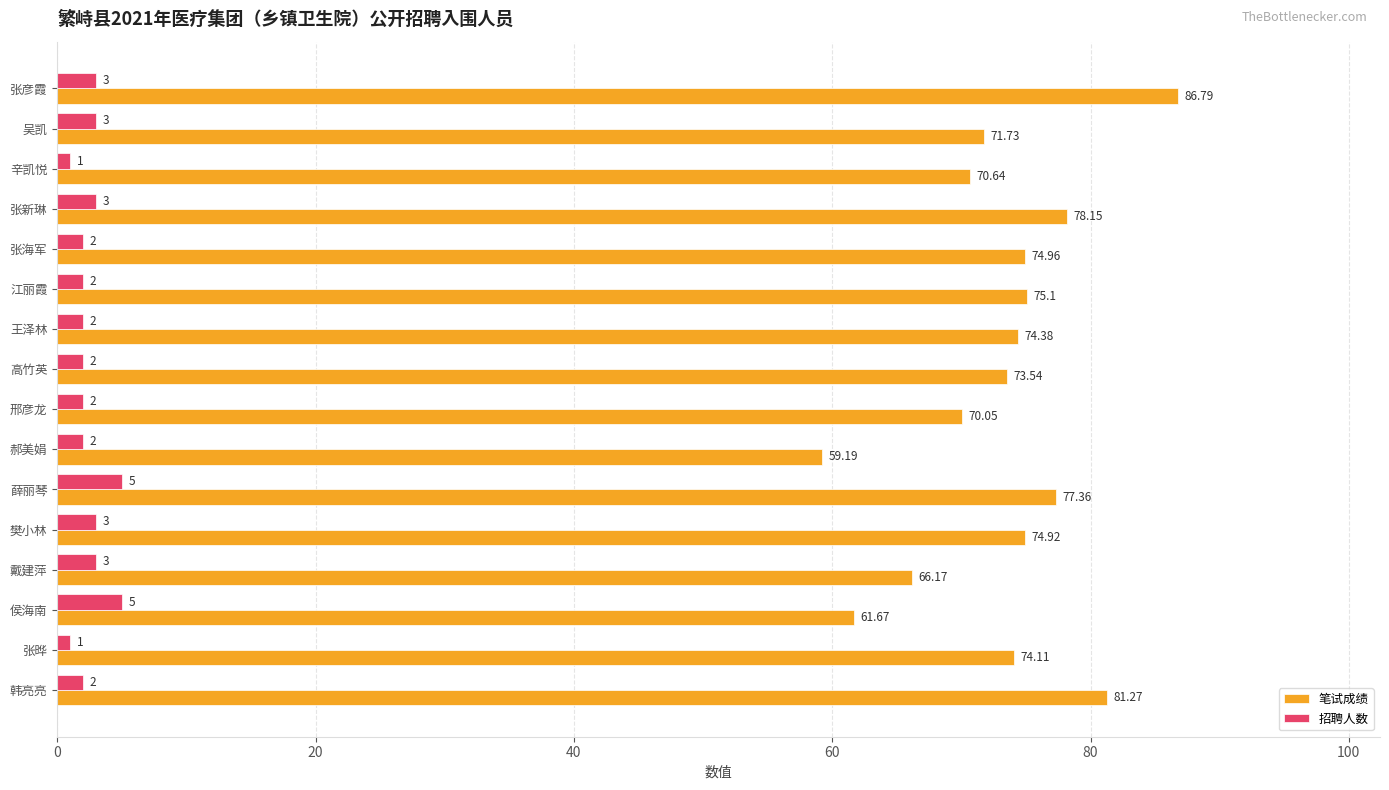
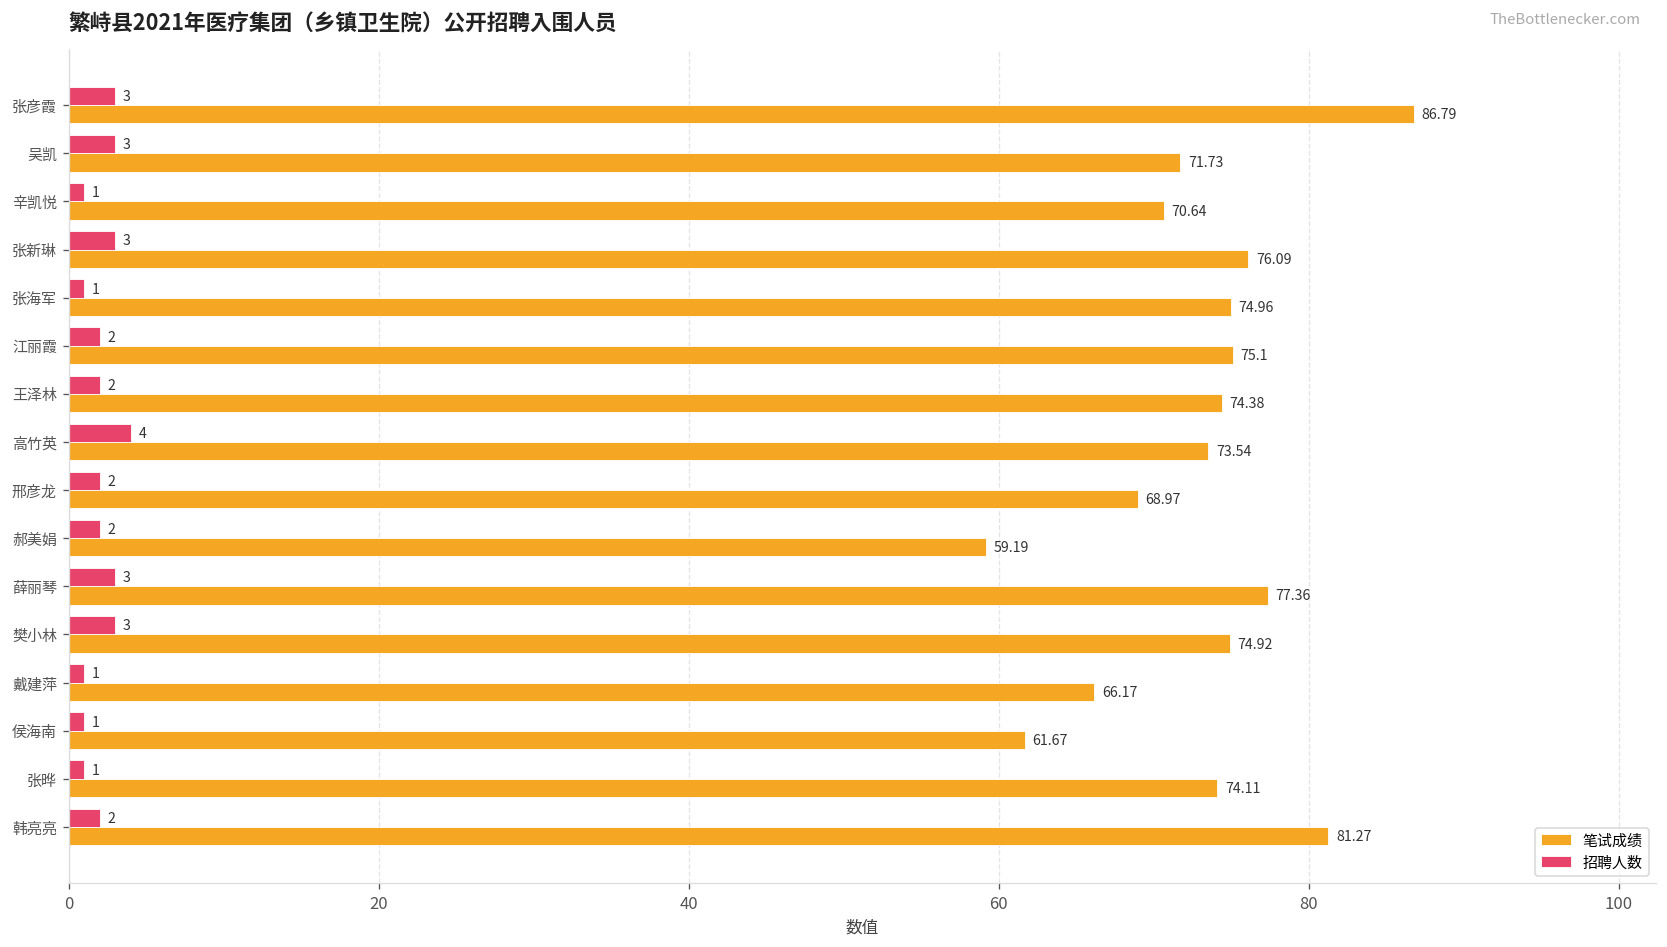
笔试成绩, 张新琳: 78.15 -> 76.09
招聘人数, 张海军: 2 -> 1
招聘人数, 高竹英: 2 -> 4
笔试成绩, 邢彦龙: 70.05 -> 68.97
招聘人数, 薛丽琴: 5 -> 3
招聘人数, 戴建萍: 3 -> 1
招聘人数, 侯海南: 5 -> 1
